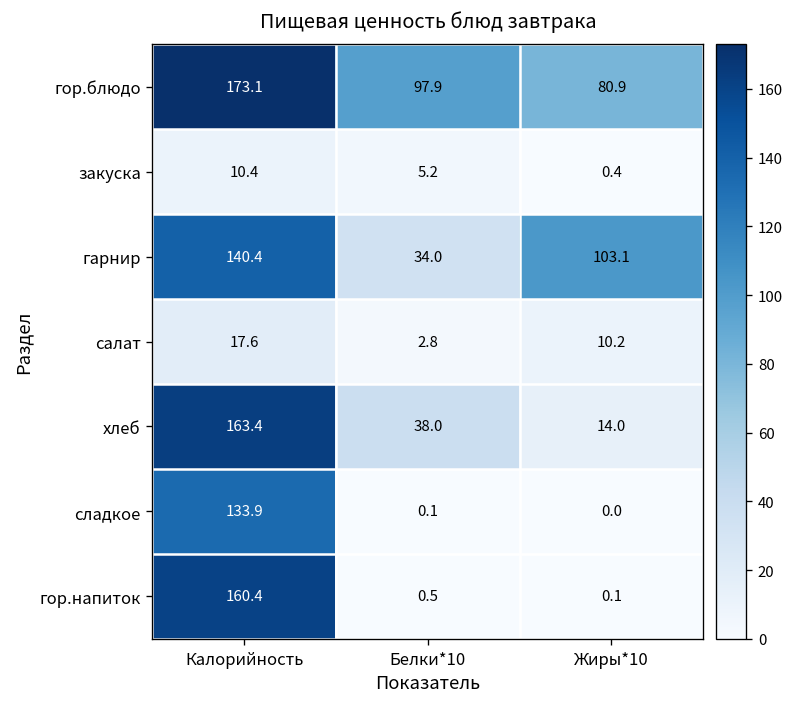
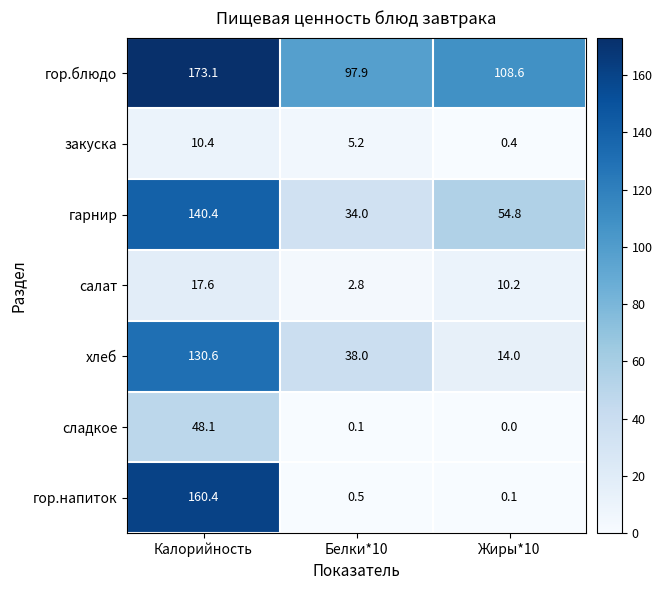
гор.блюдо, Жиры*10: 80.9 -> 108.6
гарнир, Жиры*10: 103.1 -> 54.8
хлеб, Калорийность: 163.4 -> 130.6
сладкое, Калорийность: 133.9 -> 48.1
